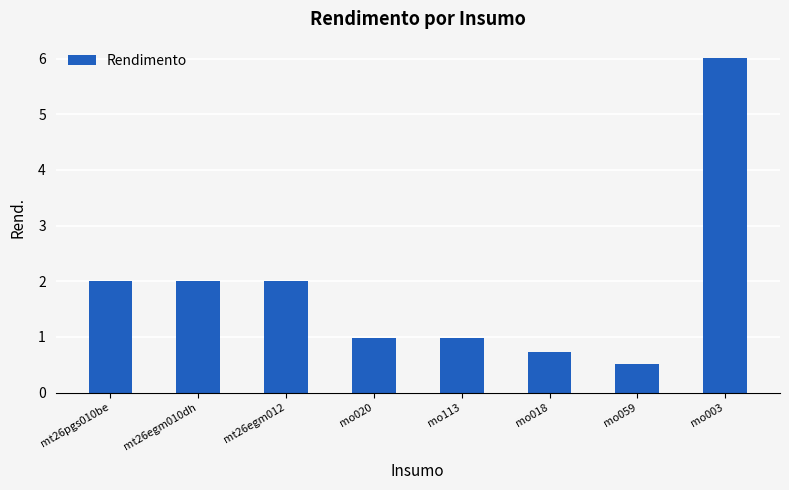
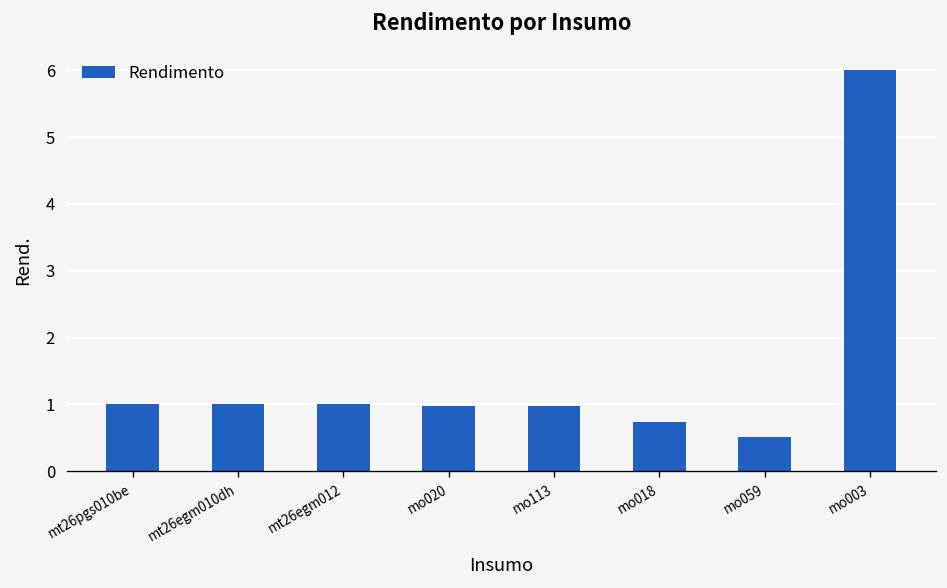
mt26pgs010be: 2 -> 1
mt26egm010dh: 2 -> 1
mt26egm012: 2 -> 1
